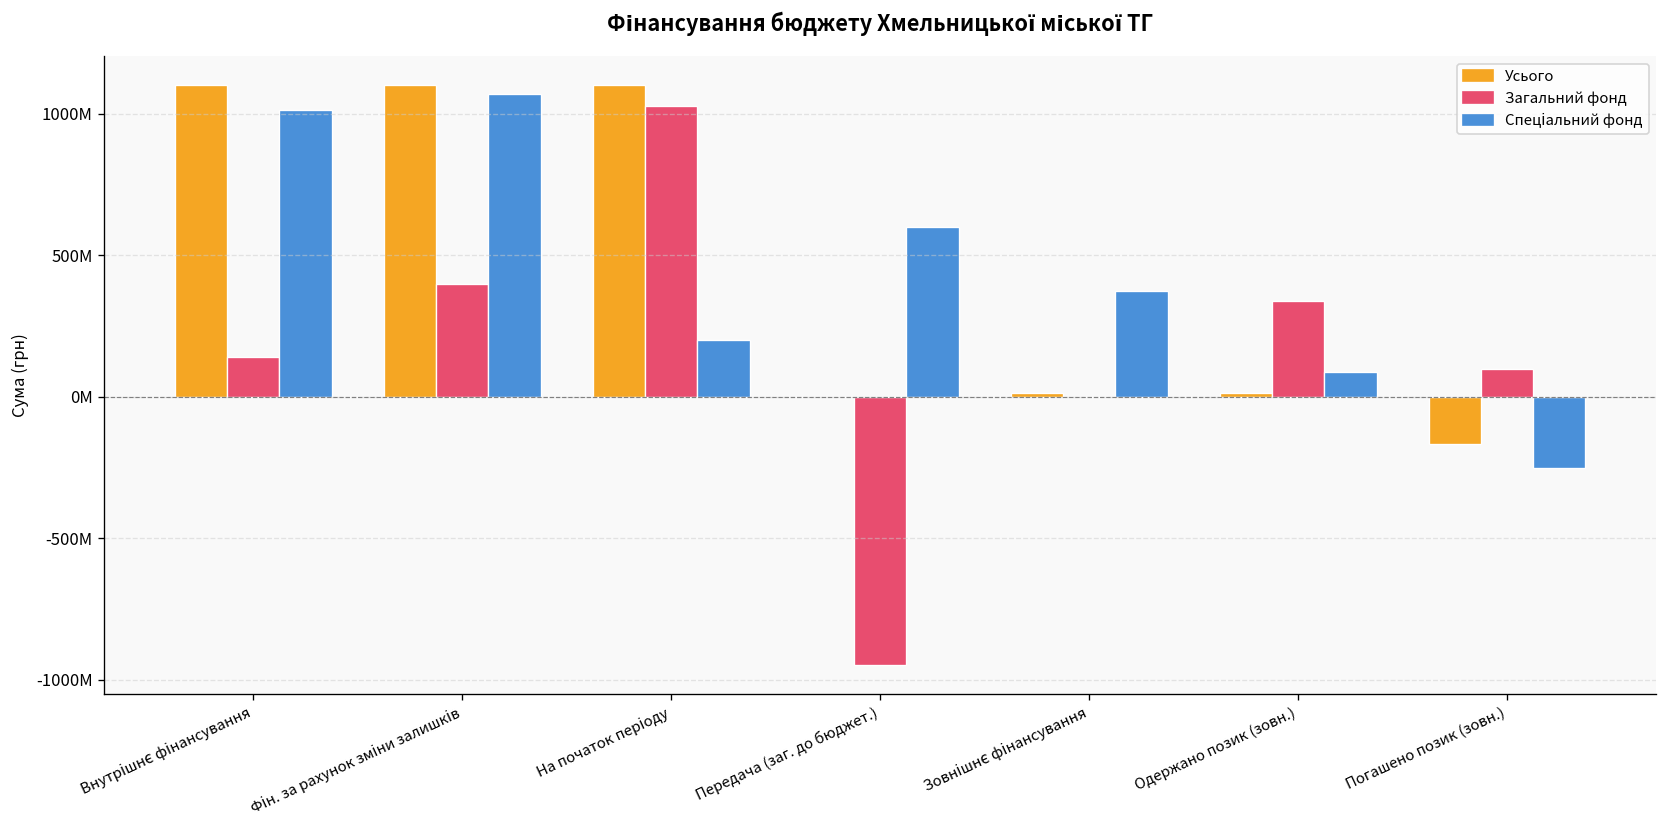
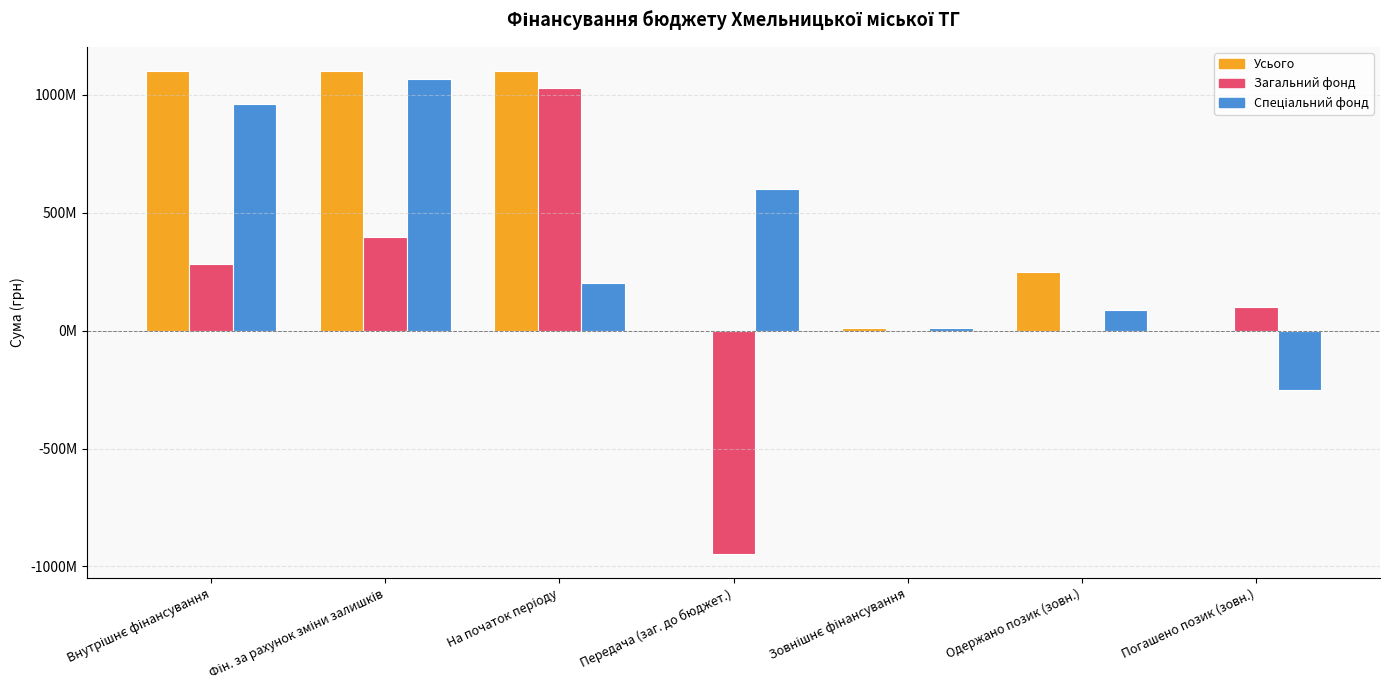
Загальний фонд, Внутрішнє фінансування: 140000000 -> 280000000
Спеціальний фонд, Внутрішнє фінансування: 1010000000 -> 960000000
Спеціальний фонд, Зовнішнє фінансування: 370000000 -> 10000000
Усього, Одержано позик (зовн.): 10000000 -> 250000000
Загальний фонд, Одержано позик (зовн.): 340000000 -> 0
Усього, Погашено позик (зовн.): -170000000 -> 0
